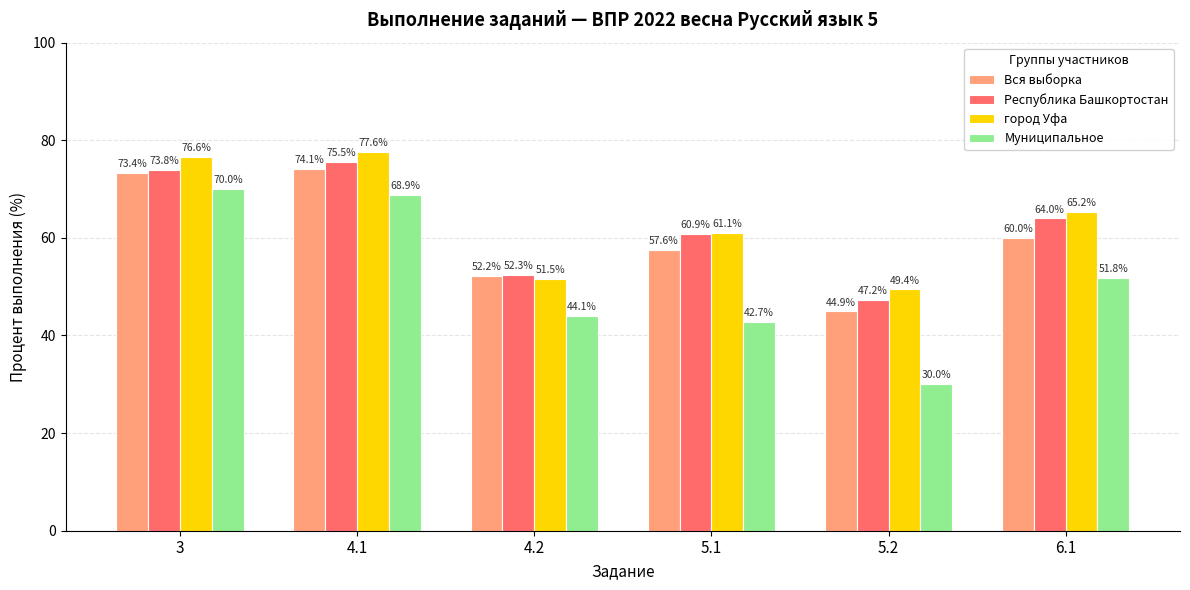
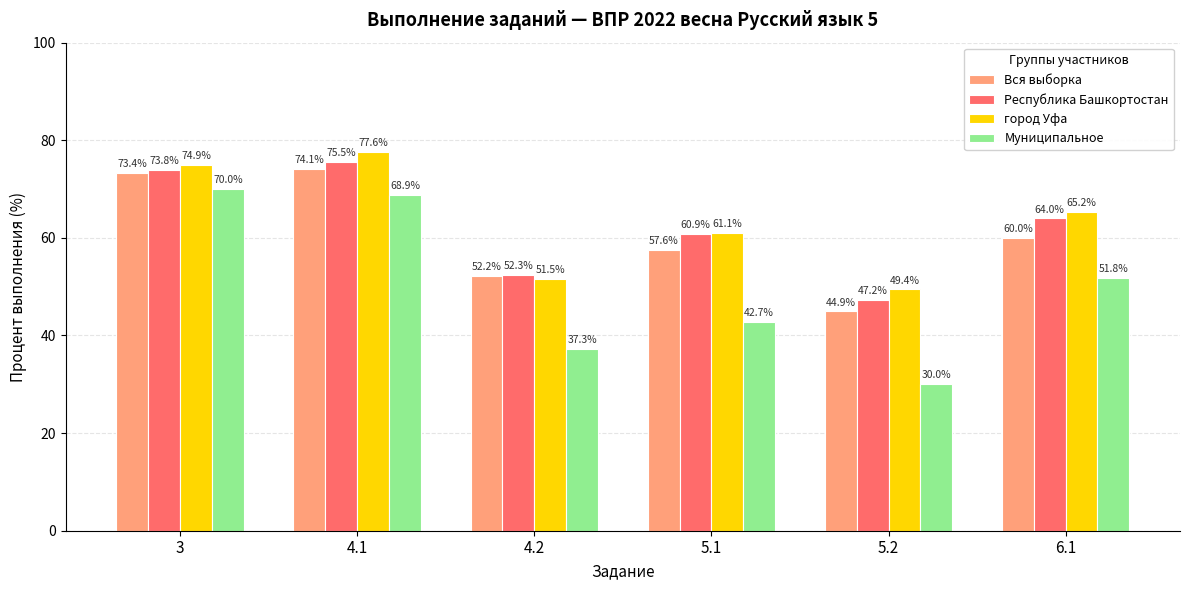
город Уфа, 3: 76.6% -> 74.9%
Муниципальное, 4.2: 44.1% -> 37.3%
